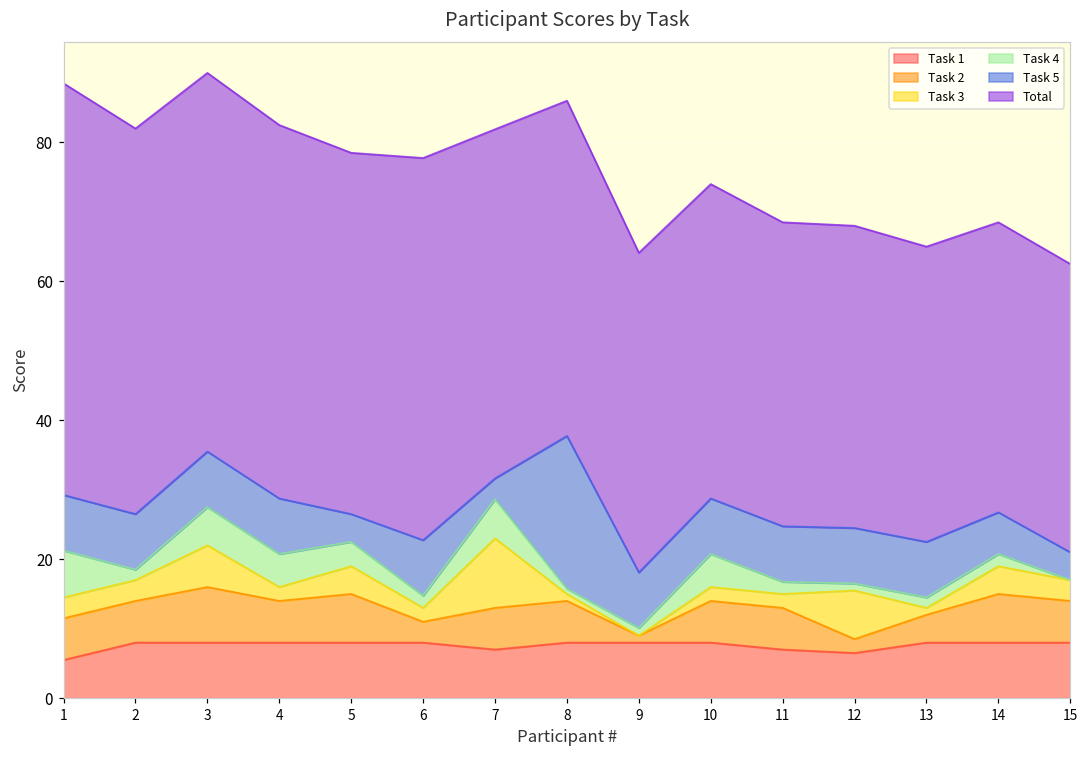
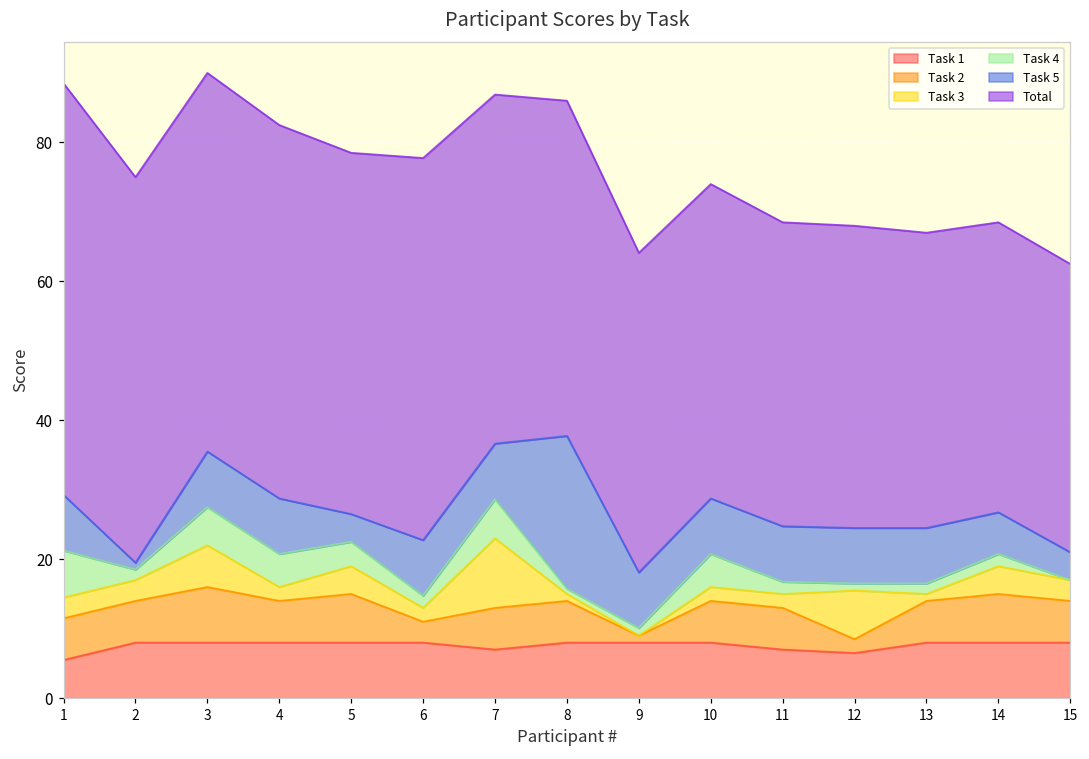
Task 5, 2: 8 -> 1
Task 5, 7: 3 -> 8
Task 2, 13: 4 -> 6
